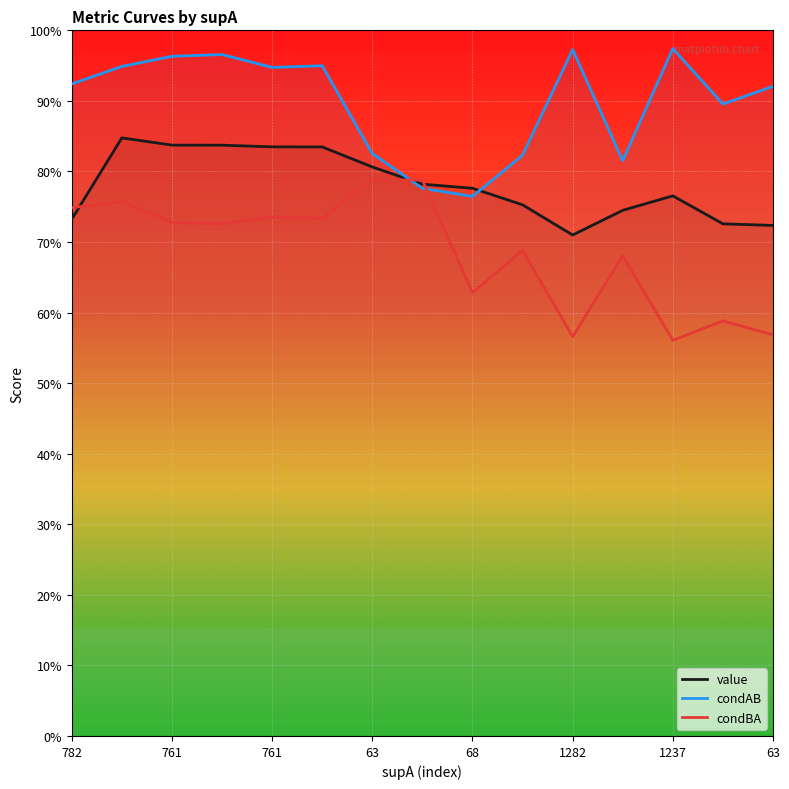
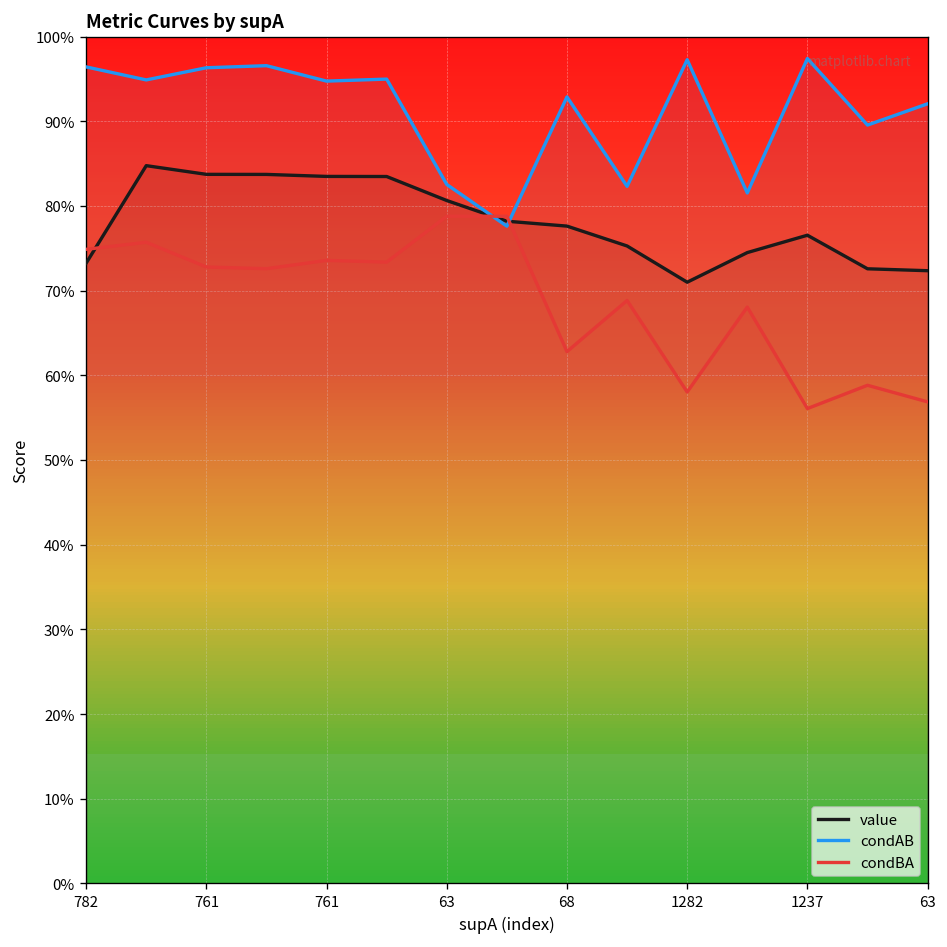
condAB, 782: 92% -> 96%
condAB, 68: 76% -> 93%
condBA, 1282: 57% -> 58%
